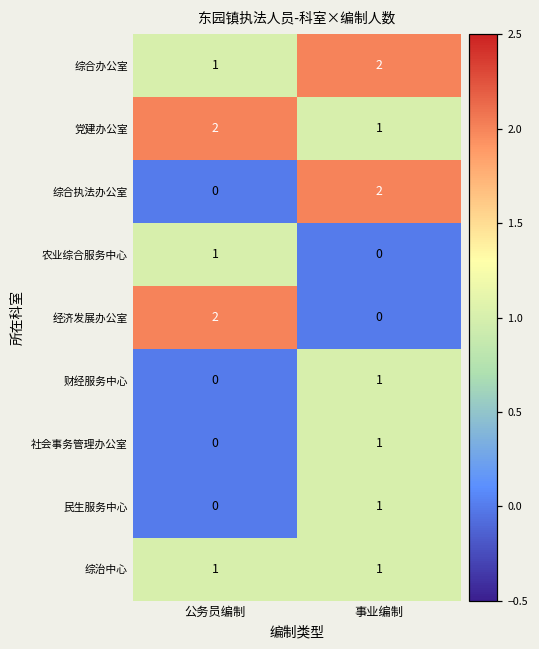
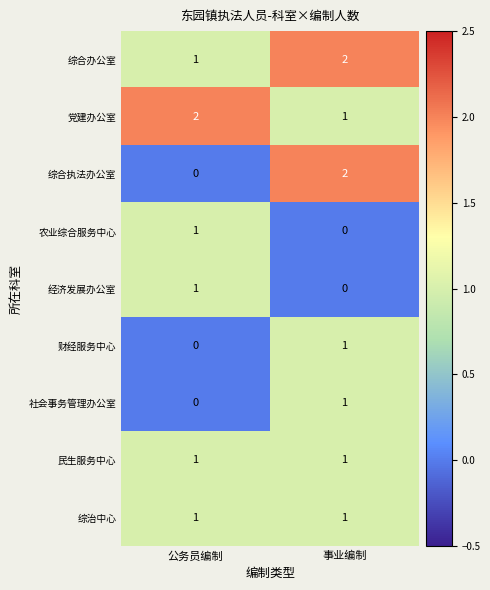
经济发展办公室, 公务员编制: 2 -> 1
民生服务中心, 公务员编制: 0 -> 1
